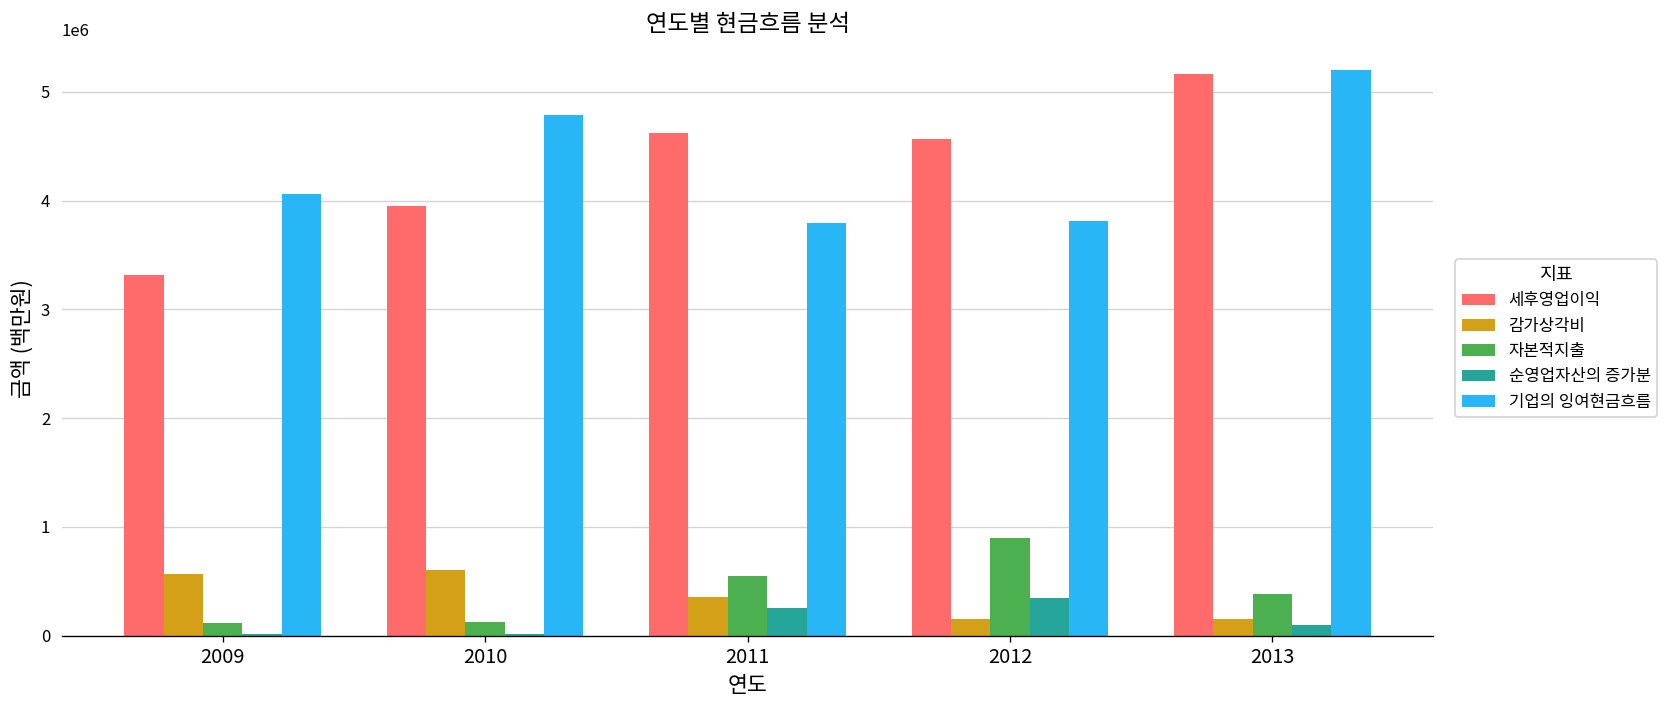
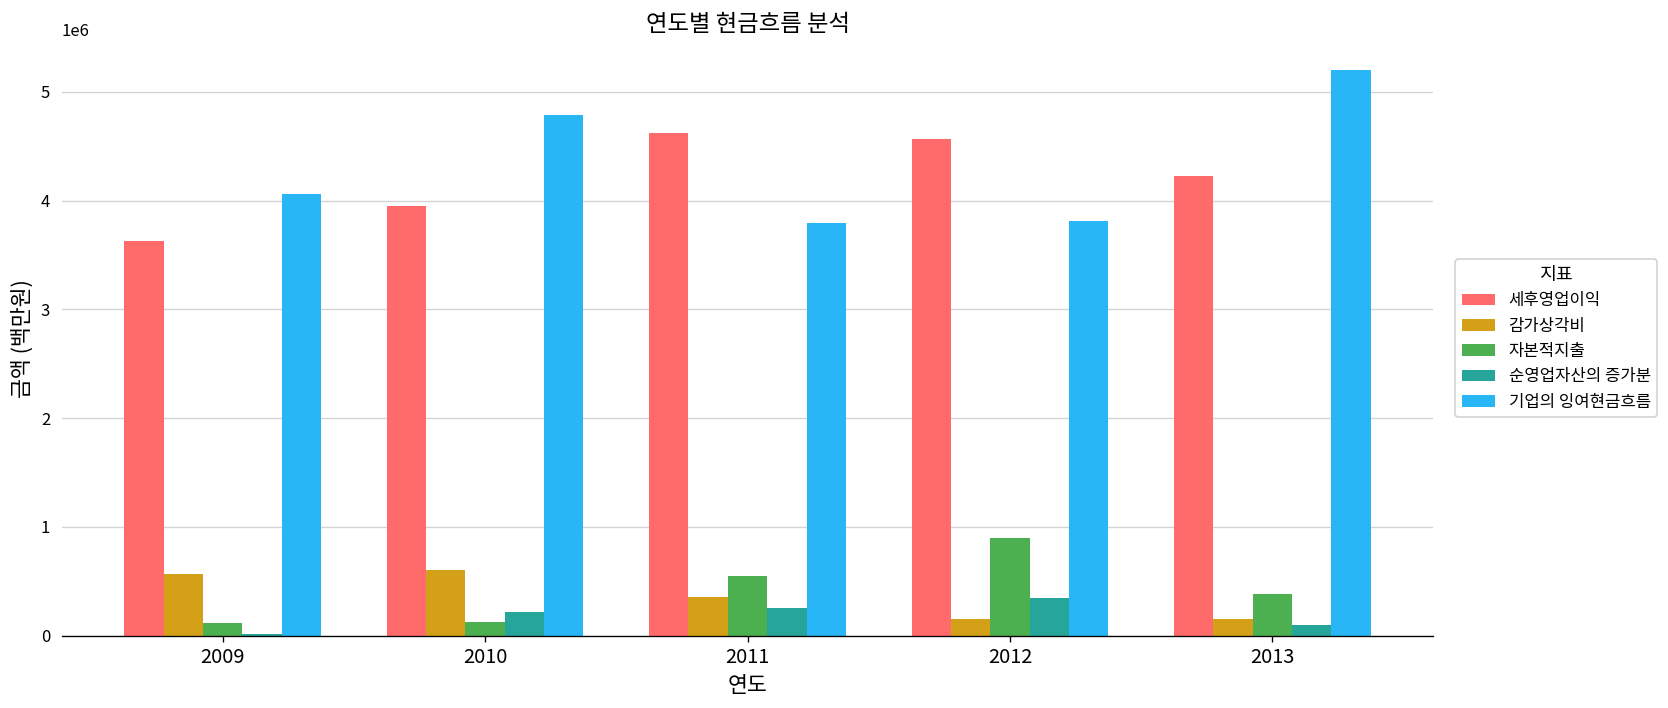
세후영업이익, 2009: 3300000 -> 3600000
순영업자산의 증가분, 2010: 0 -> 200000
세후영업이익, 2013: 5200000 -> 4200000
